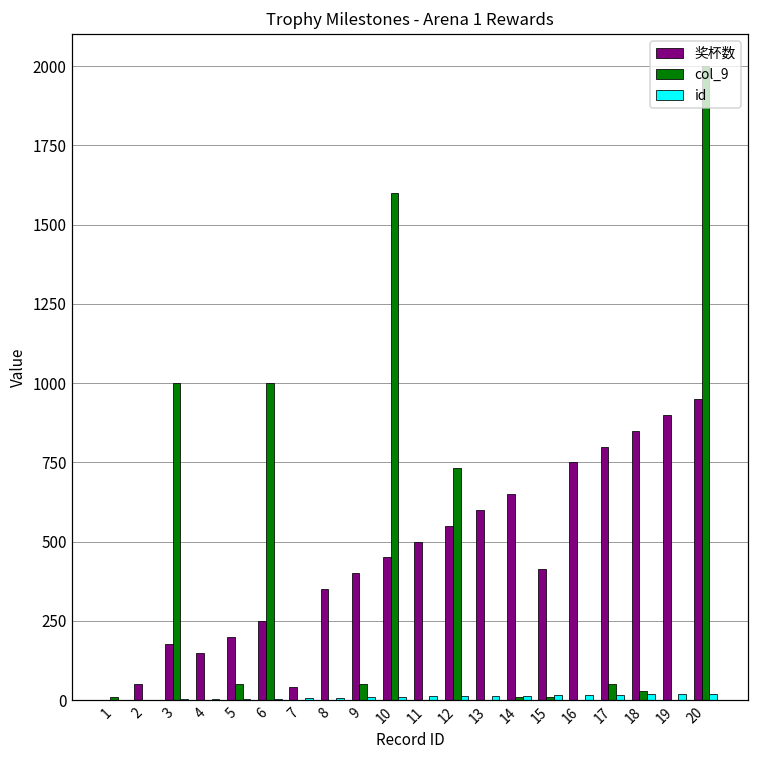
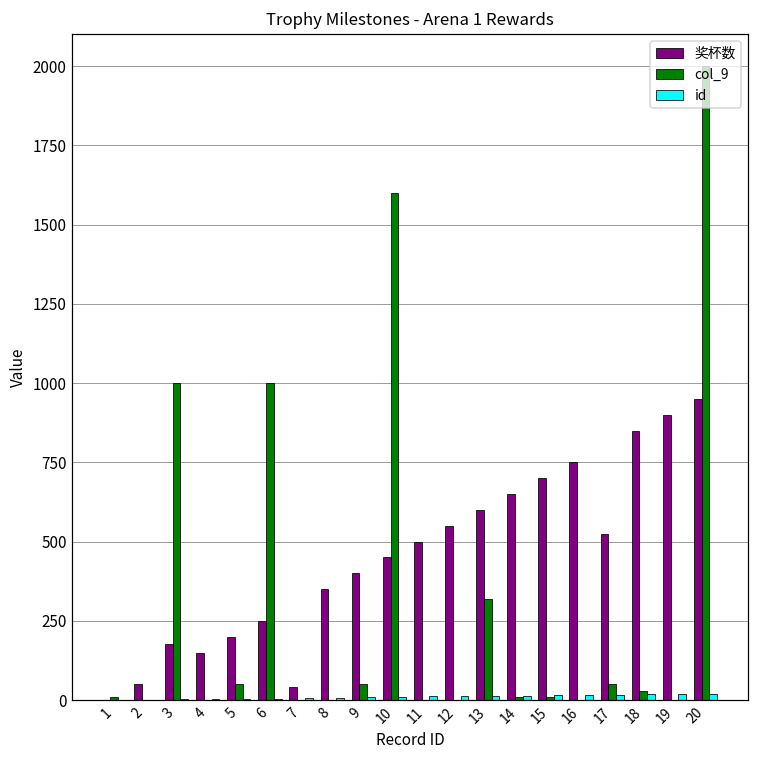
col_9, 12: 730 -> 0
col_9, 13: 0 -> 320
奖杯数, 15: 410 -> 700
奖杯数, 17: 800 -> 520
